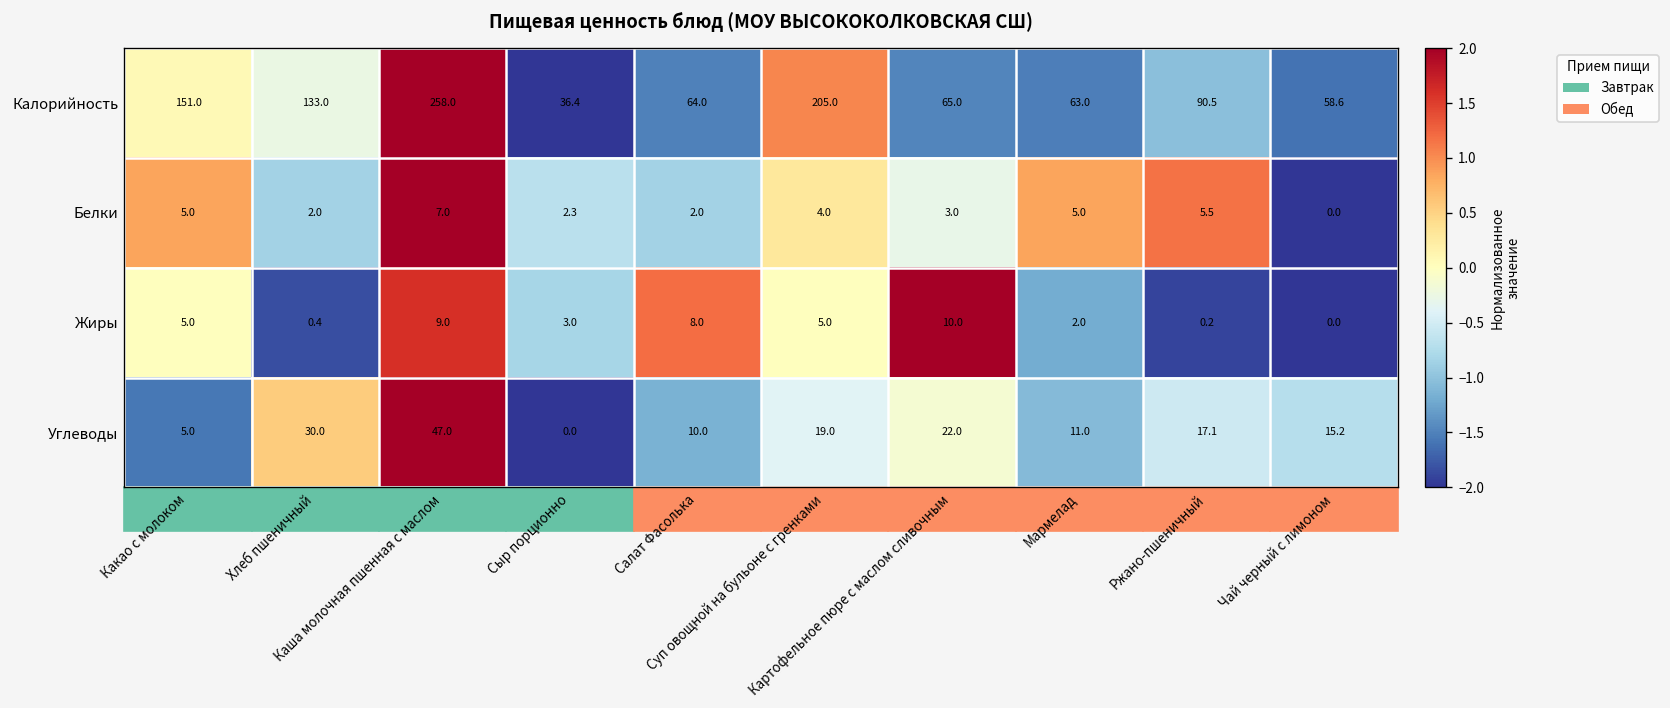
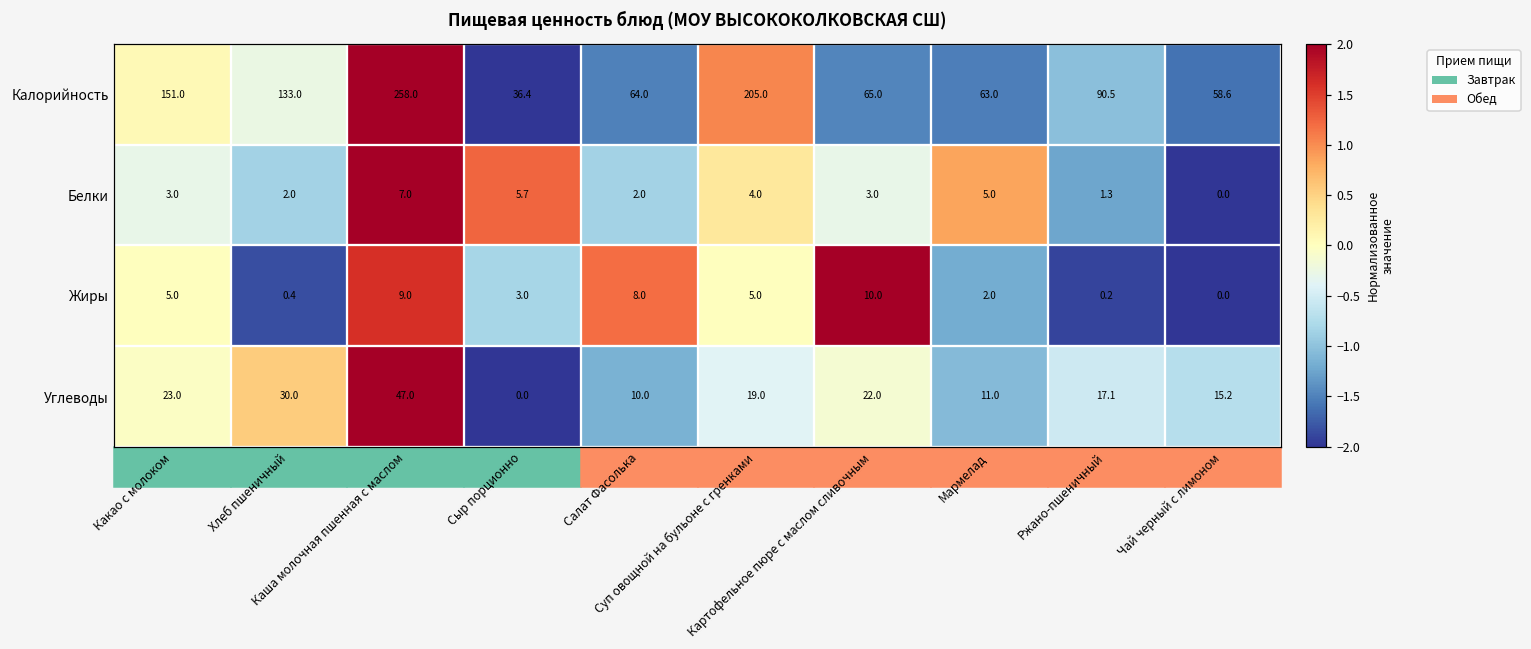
Белки, Какао с молоком: 5.0 -> 3.0
Белки, Сыр порционно: 2.3 -> 5.7
Белки, Ржано-пшеничный: 5.5 -> 1.3
Углеводы, Какао с молоком: 5.0 -> 23.0
